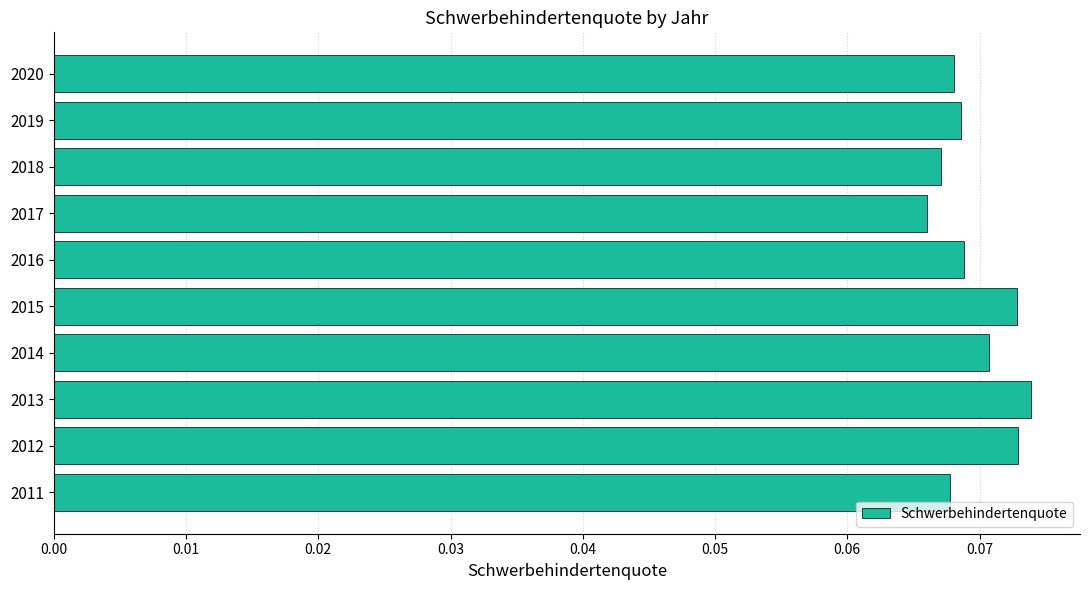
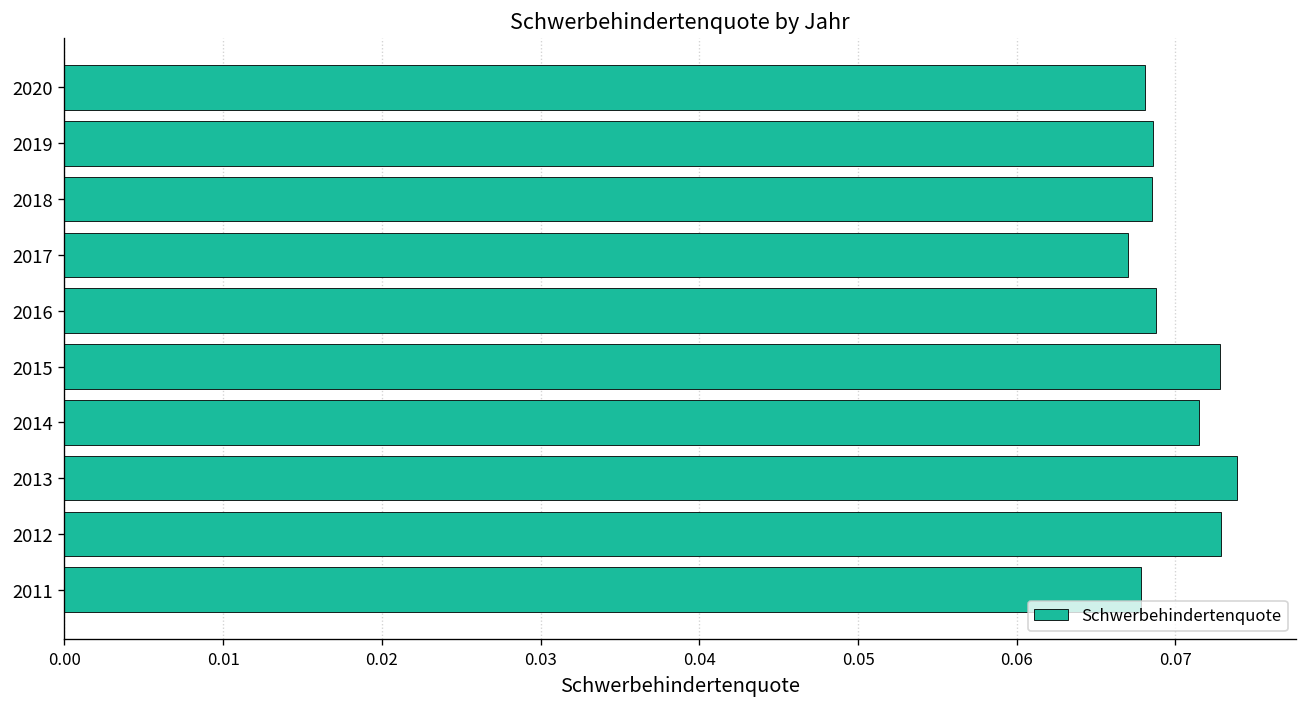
2018: 0.0671 -> 0.0685
2017: 0.066 -> 0.067
2014: 0.0707 -> 0.0715
